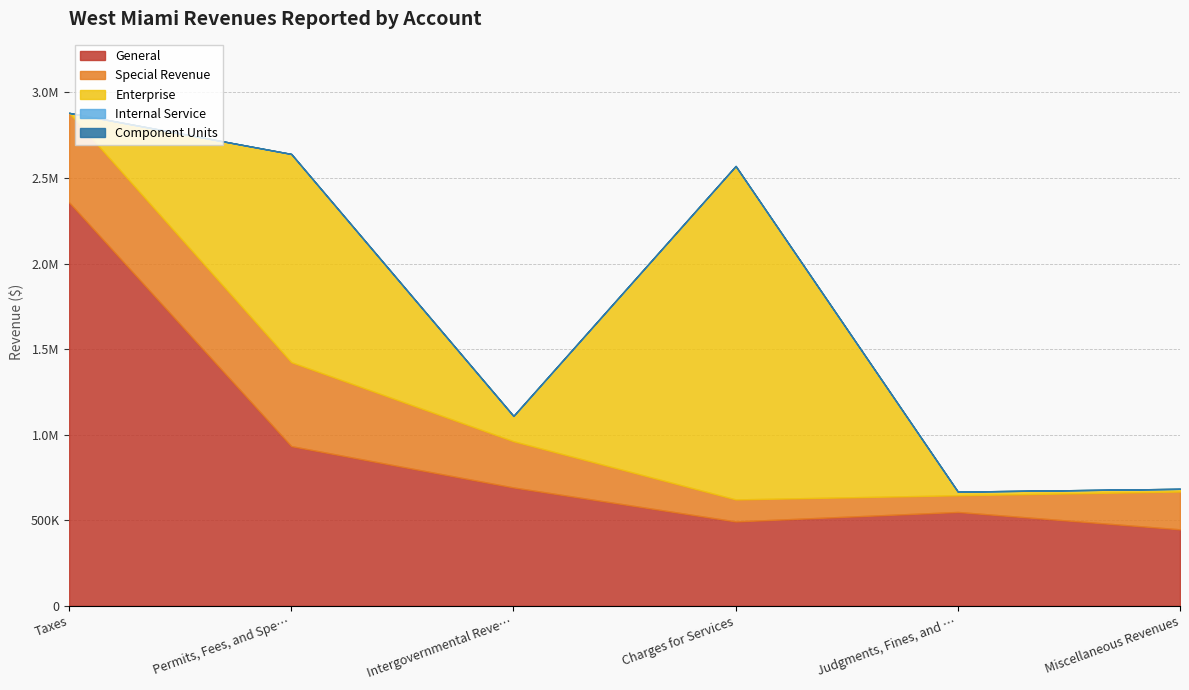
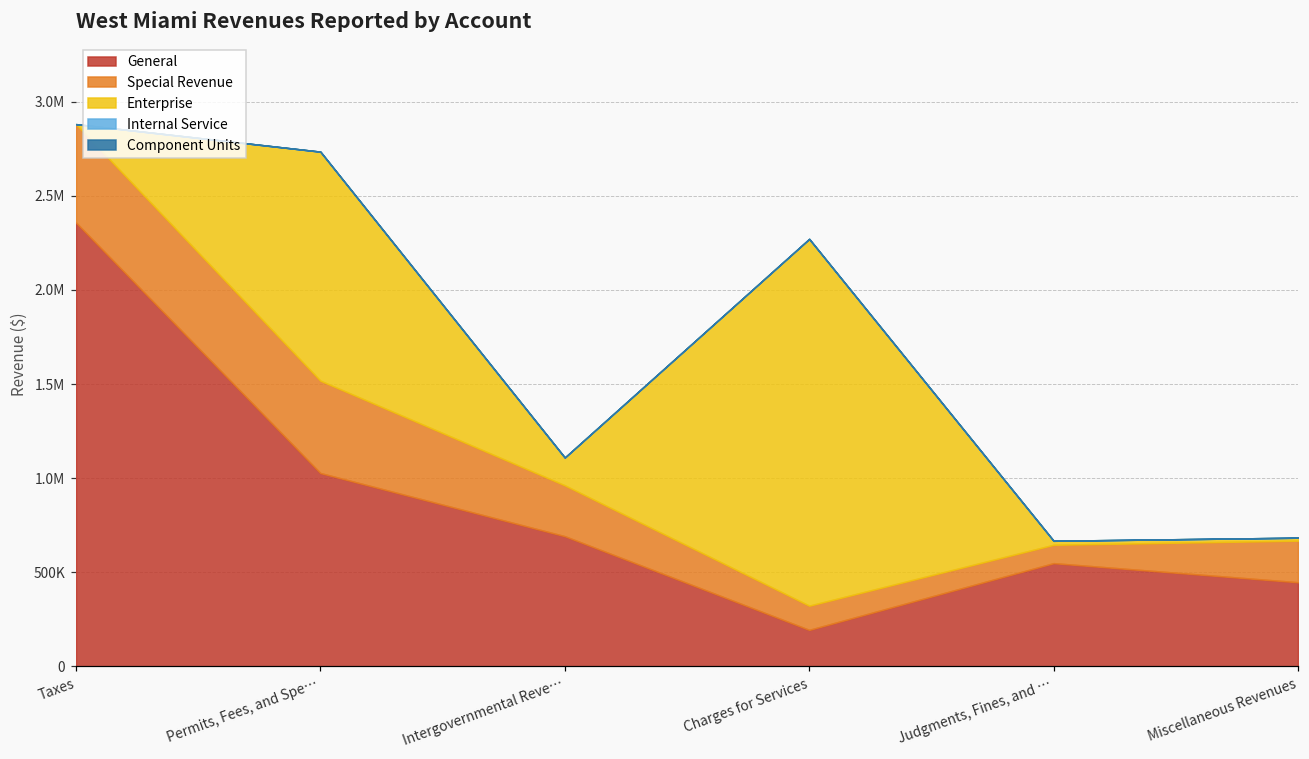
General, Permits, Fees, and Spe…: 930000 -> 1030000
General, Charges for Services: 490000 -> 190000
